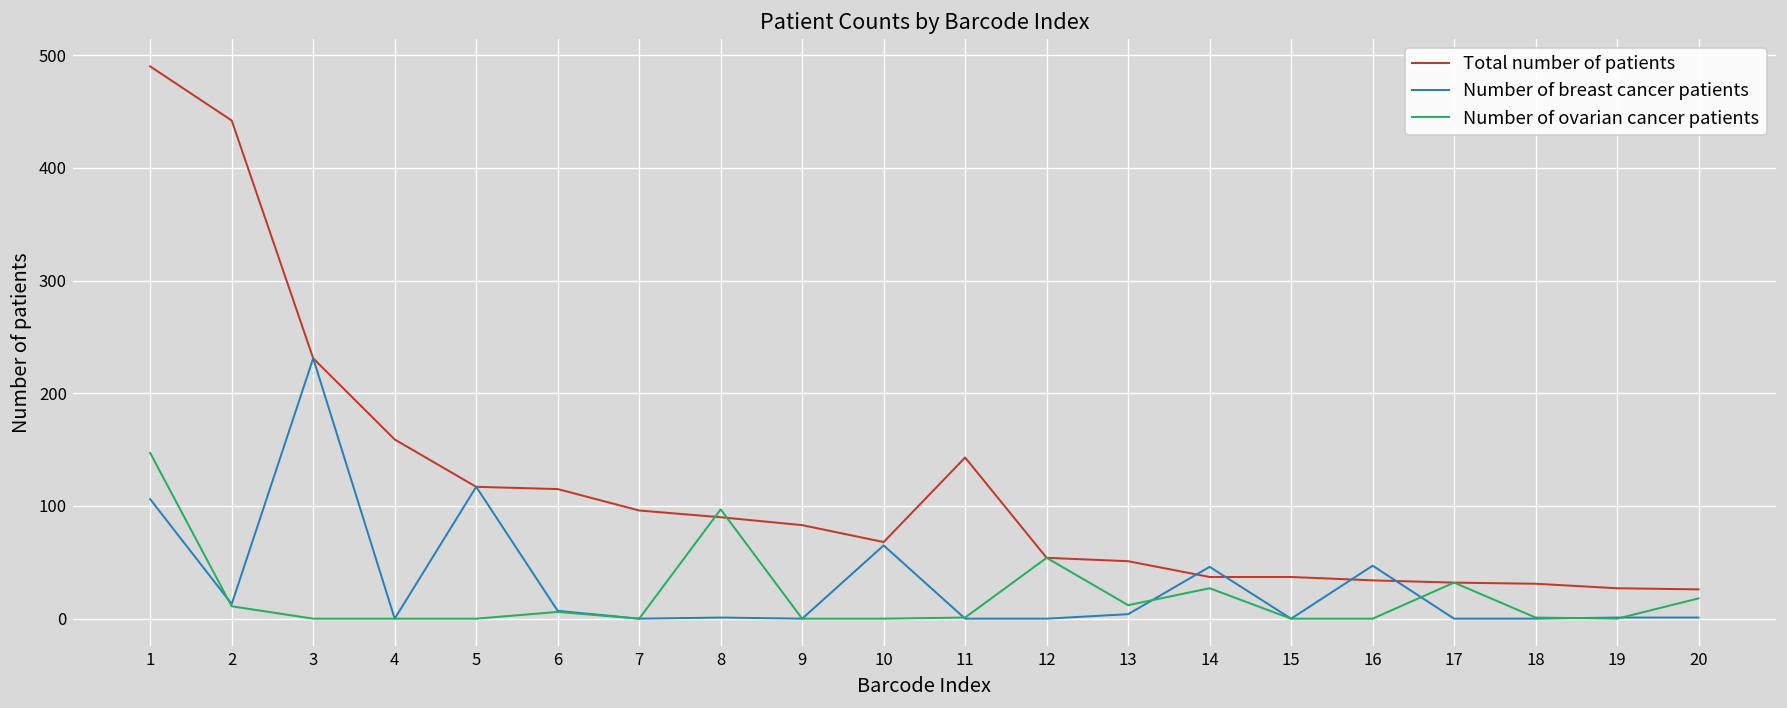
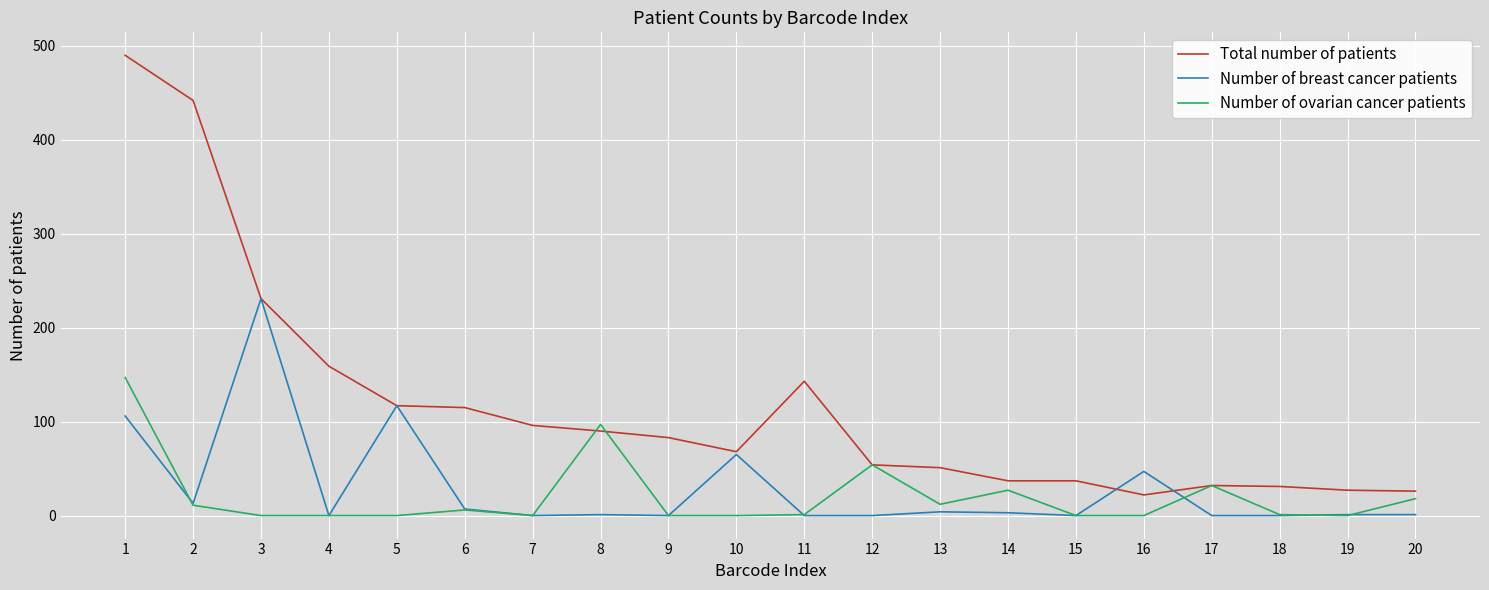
Number of breast cancer patients, 14: 50 -> 0
Total number of patients, 16: 30 -> 20
